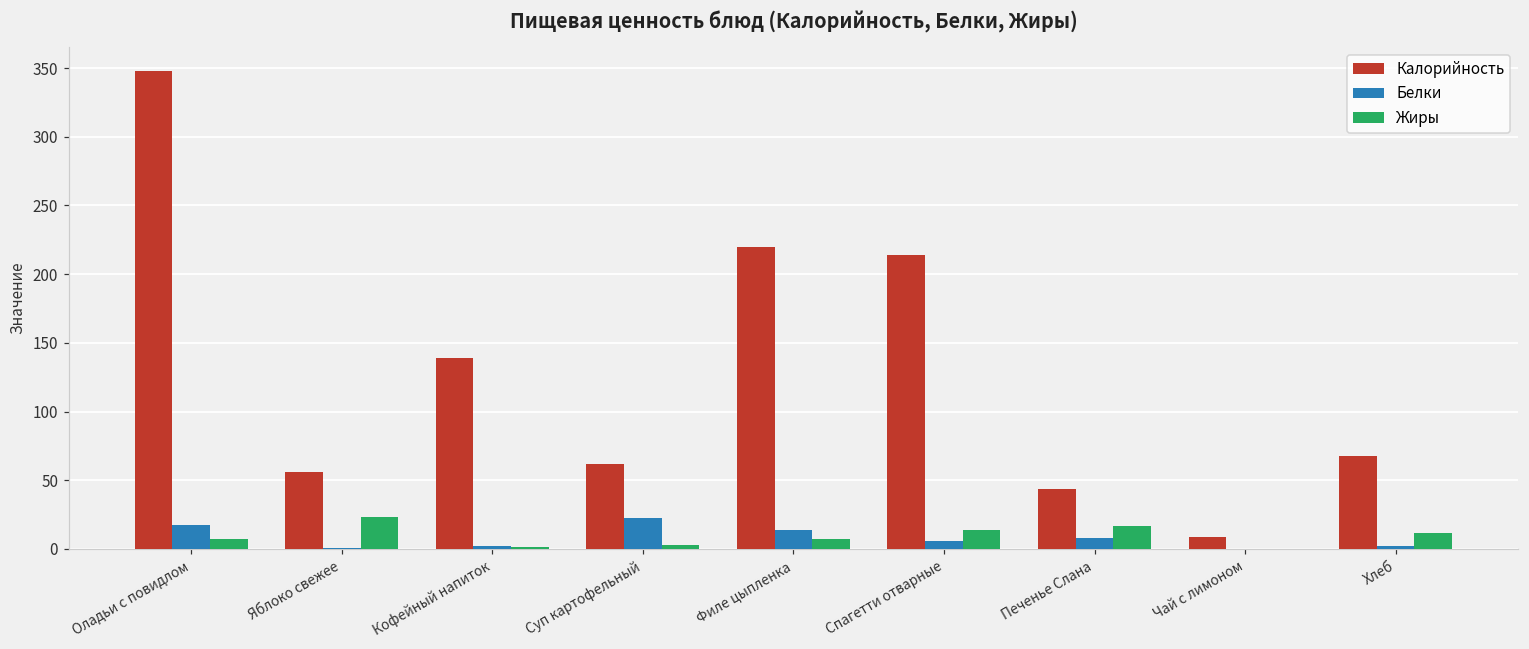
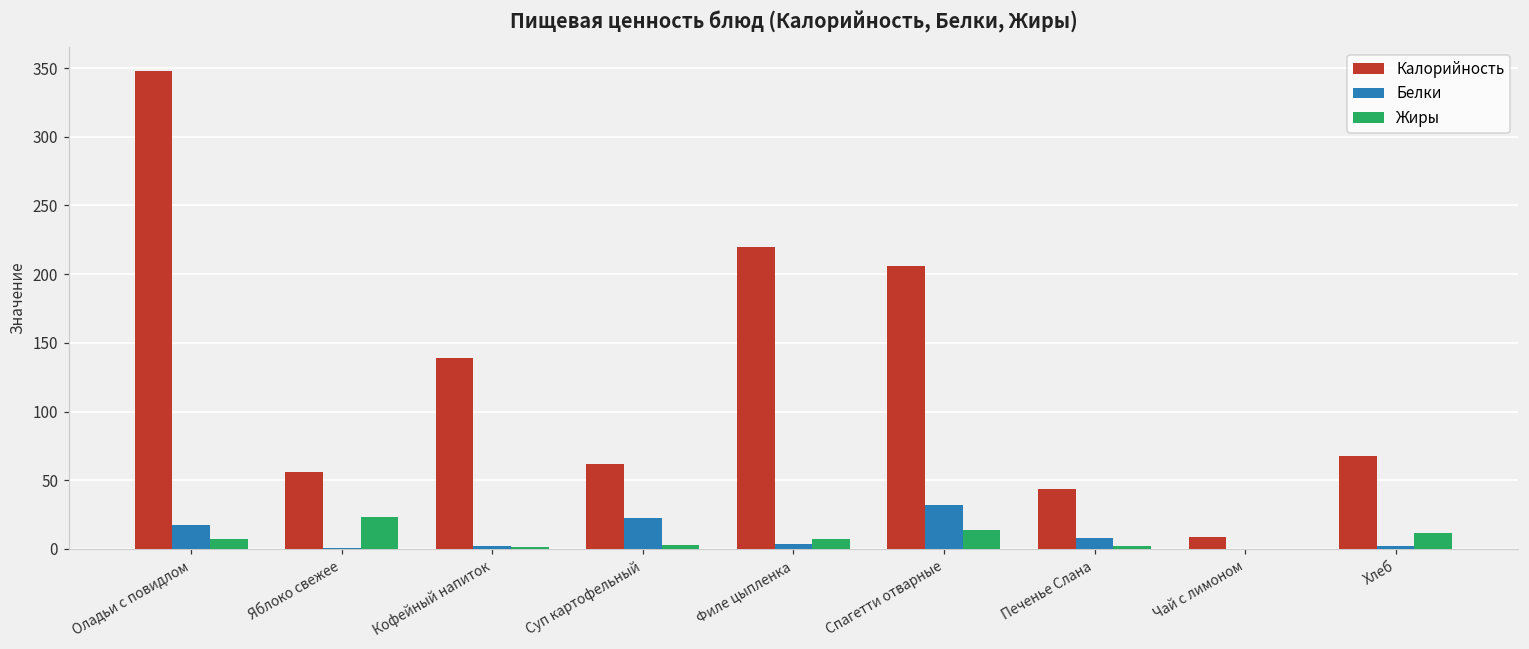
Белки, Филе цыпленка: 14 -> 3
Калорийность, Спагетти отварные: 214 -> 206
Белки, Спагетти отварные: 6 -> 32
Жиры, Печенье Слана: 17 -> 3
